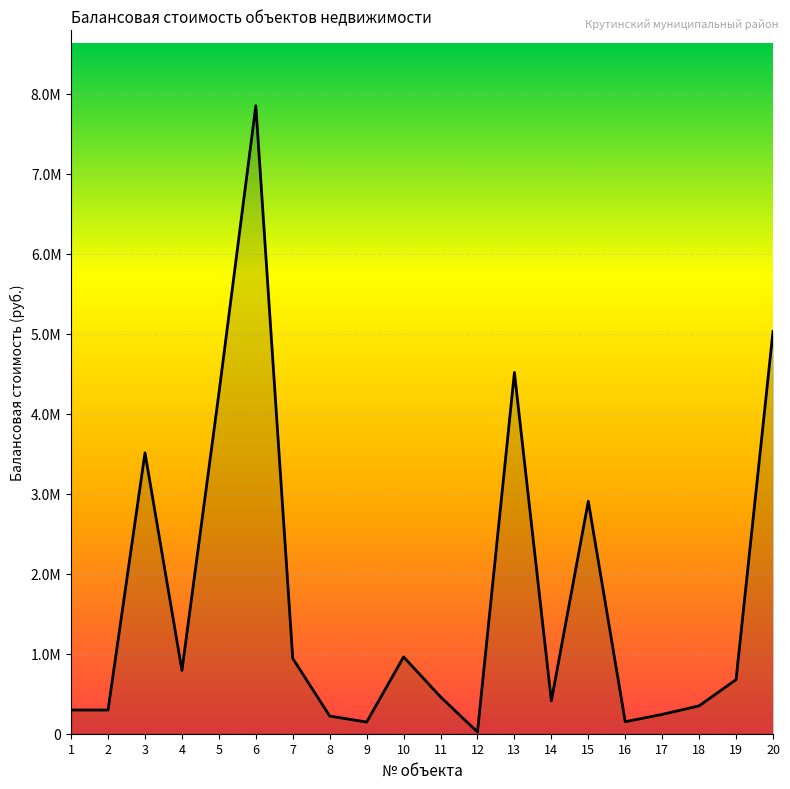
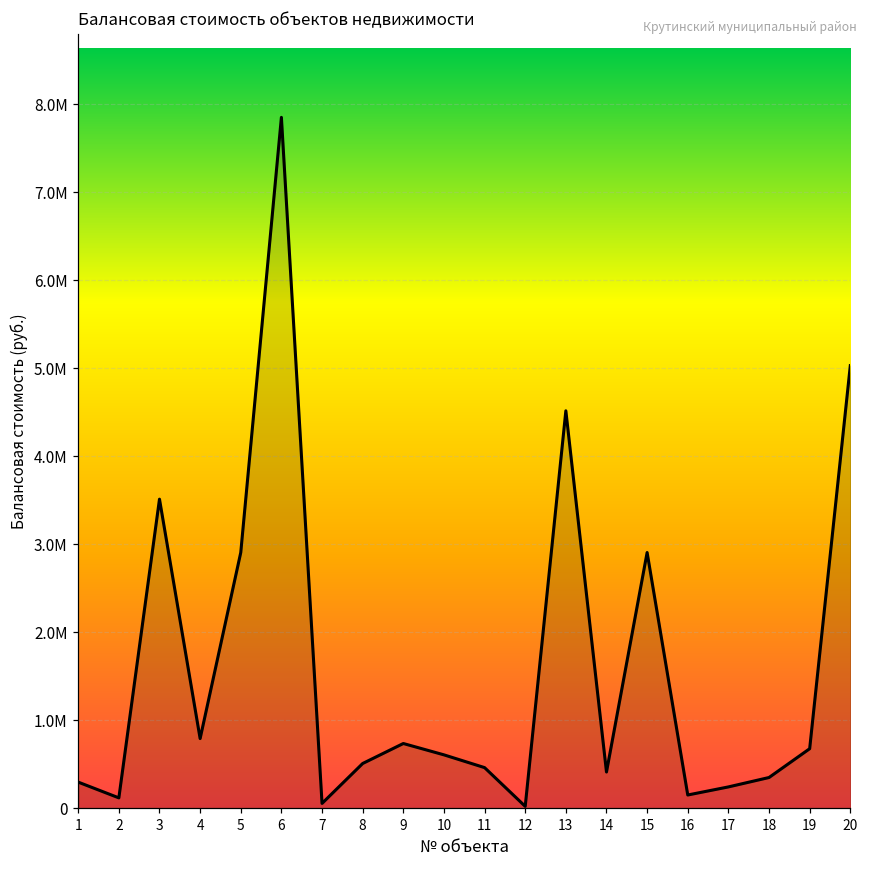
2: 300000 -> 100000
5: 4300000 -> 2900000
7: 900000 -> 100000
8: 200000 -> 500000
9: 100000 -> 700000
10: 1000000 -> 600000
